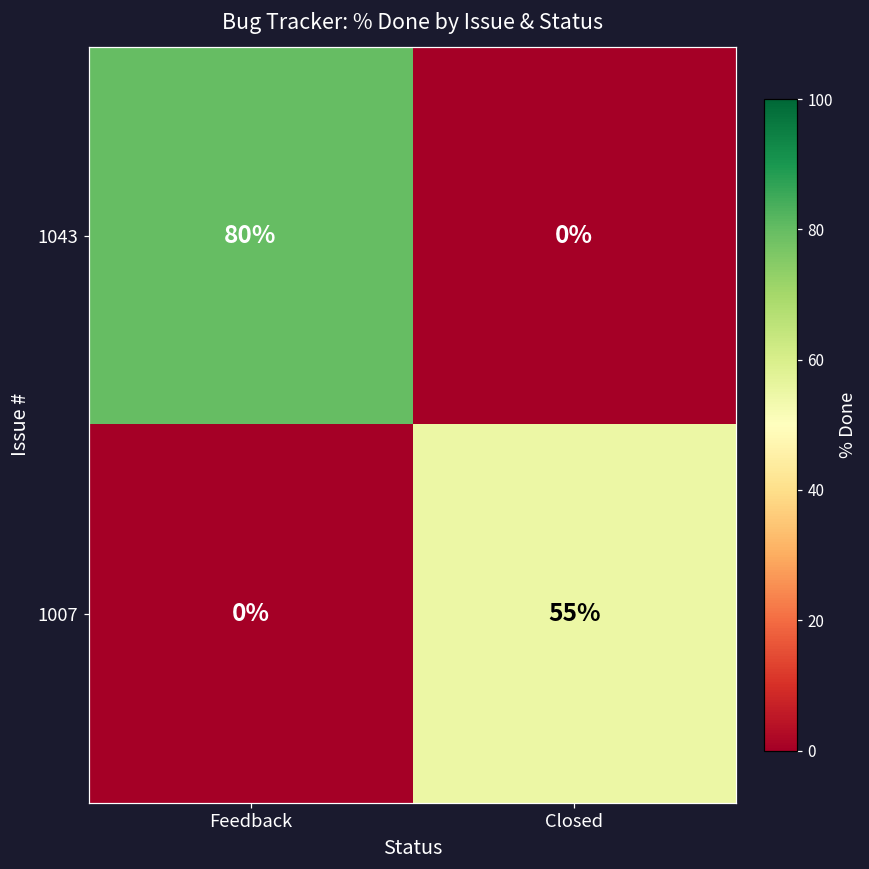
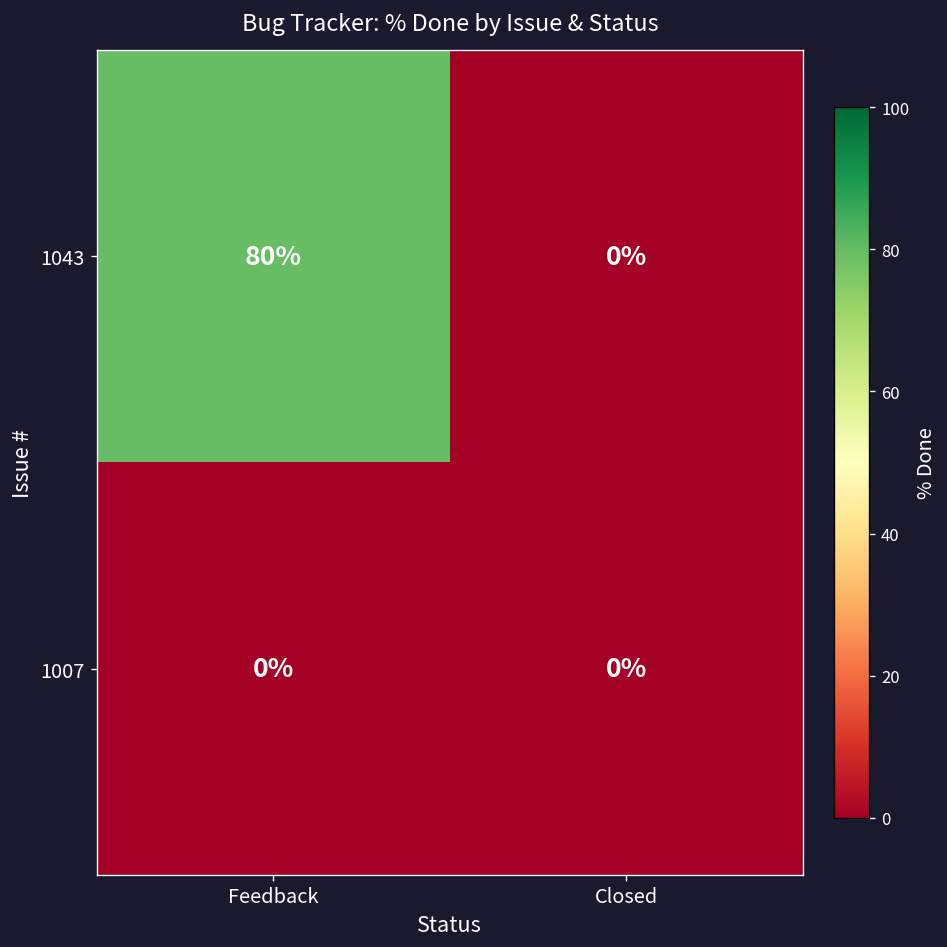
1007, Closed: 55% -> 0%
